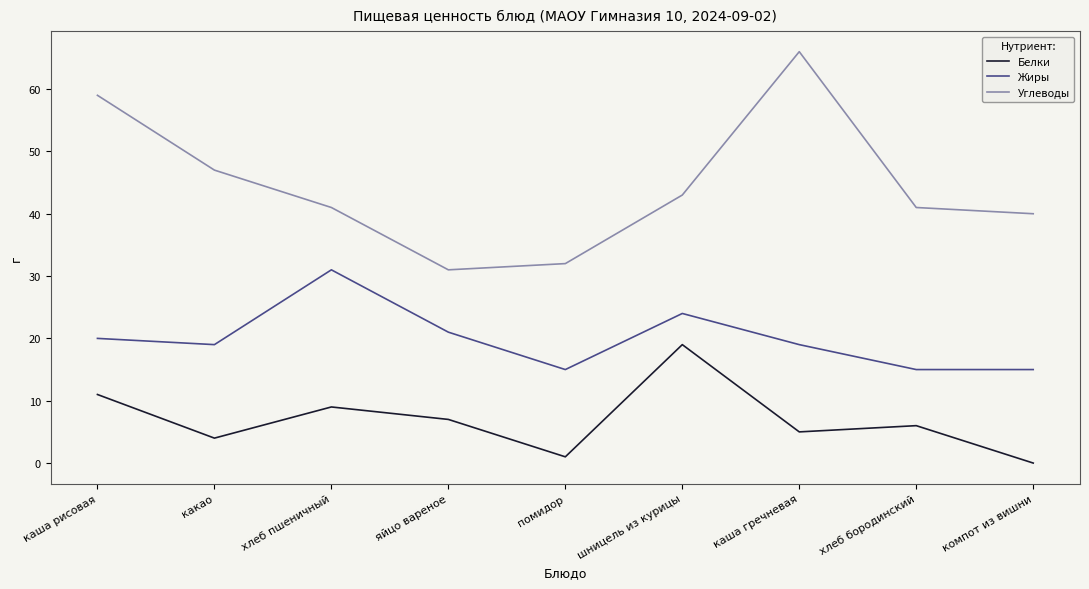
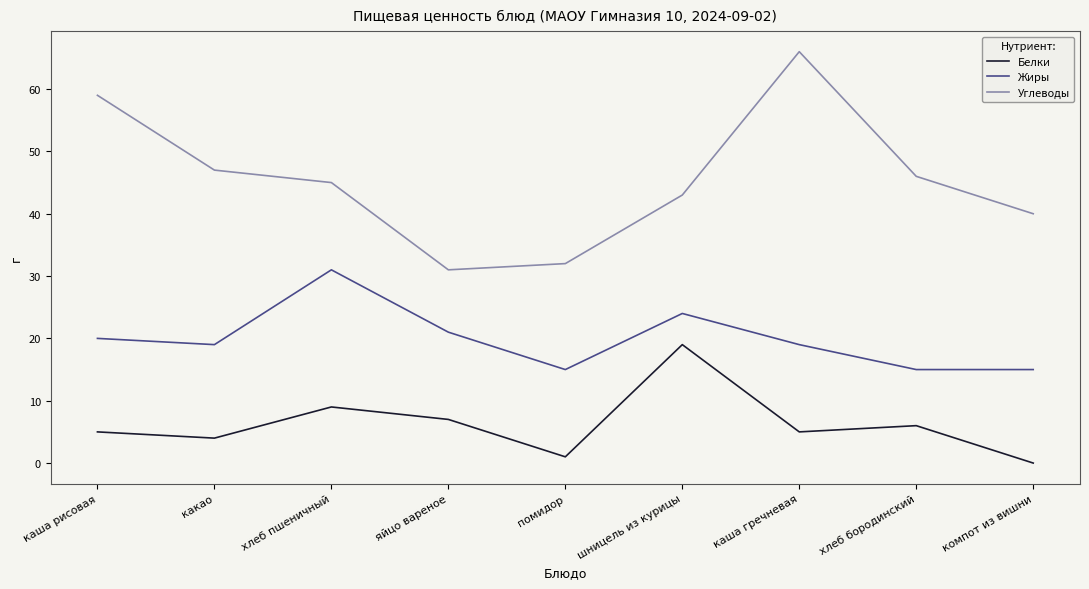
Белки, каша рисовая: 11 -> 5
Углеводы, хлеб пшеничный: 41 -> 45
Углеводы, хлеб бородинский: 41 -> 46
